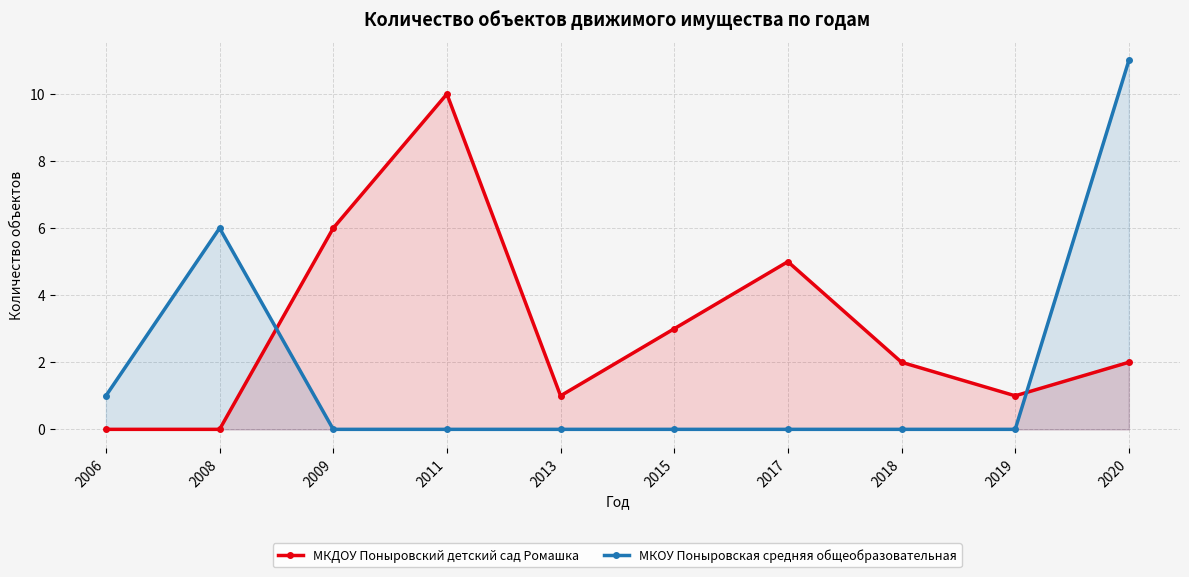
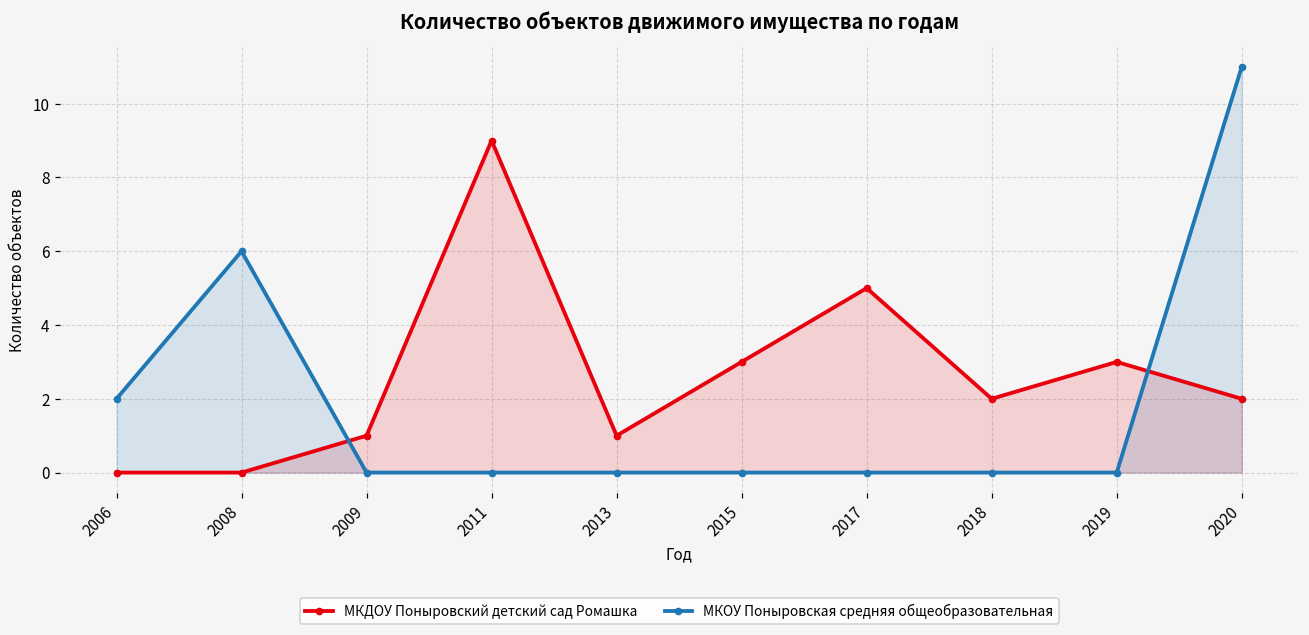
МКОУ Поныровская средняя общеобразовательная, 2006: 1 -> 2
МКДОУ Поныровский детский сад Ромашка, 2009: 6 -> 1
МКДОУ Поныровский детский сад Ромашка, 2011: 10 -> 9
МКДОУ Поныровский детский сад Ромашка, 2019: 1 -> 3
